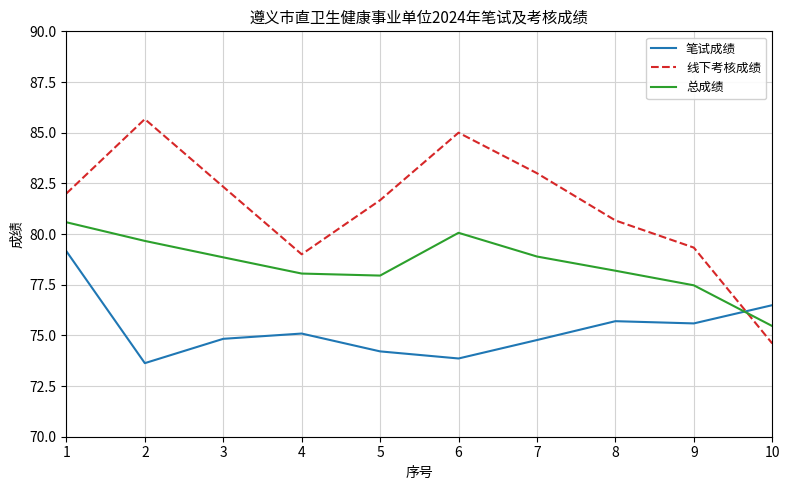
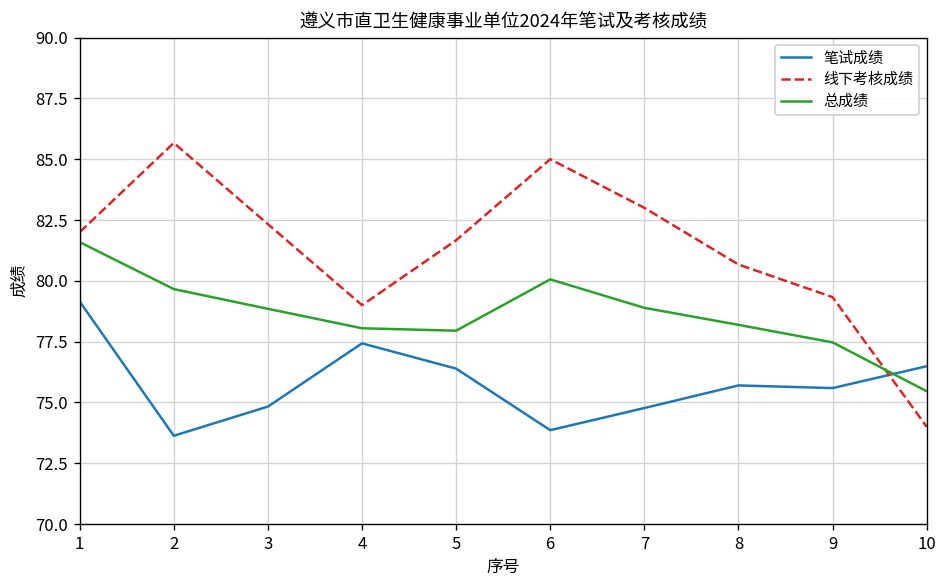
总成绩, 1: 80.6 -> 81.6
笔试成绩, 4: 75.1 -> 77.4
笔试成绩, 5: 74.2 -> 76.4
线下考核成绩, 10: 74.6 -> 74.0
